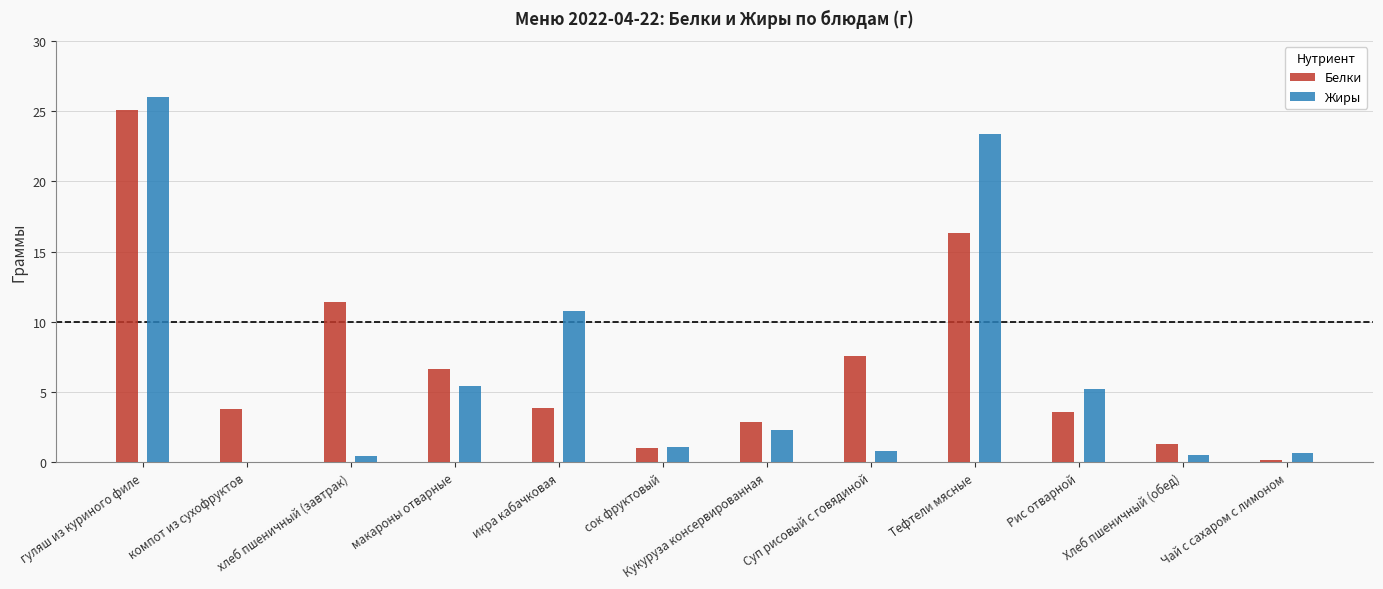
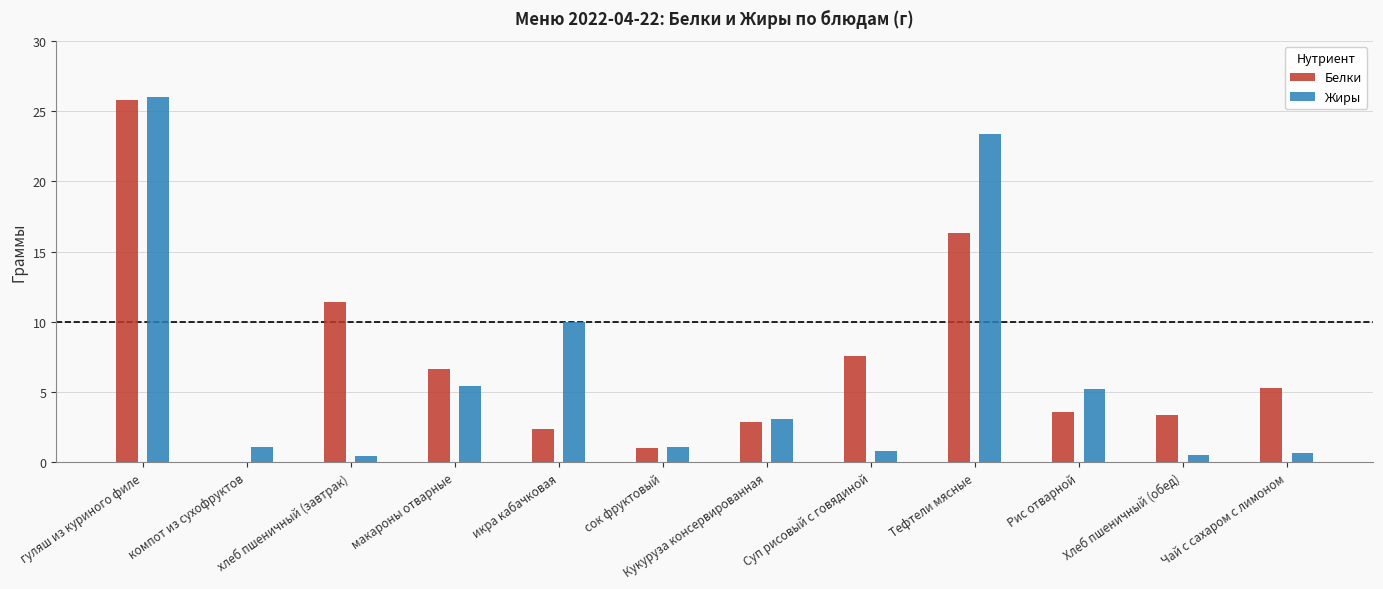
Белки, гуляш из куриного филе: 25.1 -> 25.8
Белки, компот из сухофруктов: 3.8 -> 0.0
Жиры, компот из сухофруктов: 0.0 -> 1.1
Белки, икра кабачковая: 3.9 -> 2.4
Жиры, икра кабачковая: 10.8 -> 10.0
Жиры, Кукуруза консервированная: 2.3 -> 3.1
Белки, Хлеб пшеничный (обед): 1.3 -> 3.4
Белки, Чай с сахаром с лимоном: 0.2 -> 5.3
